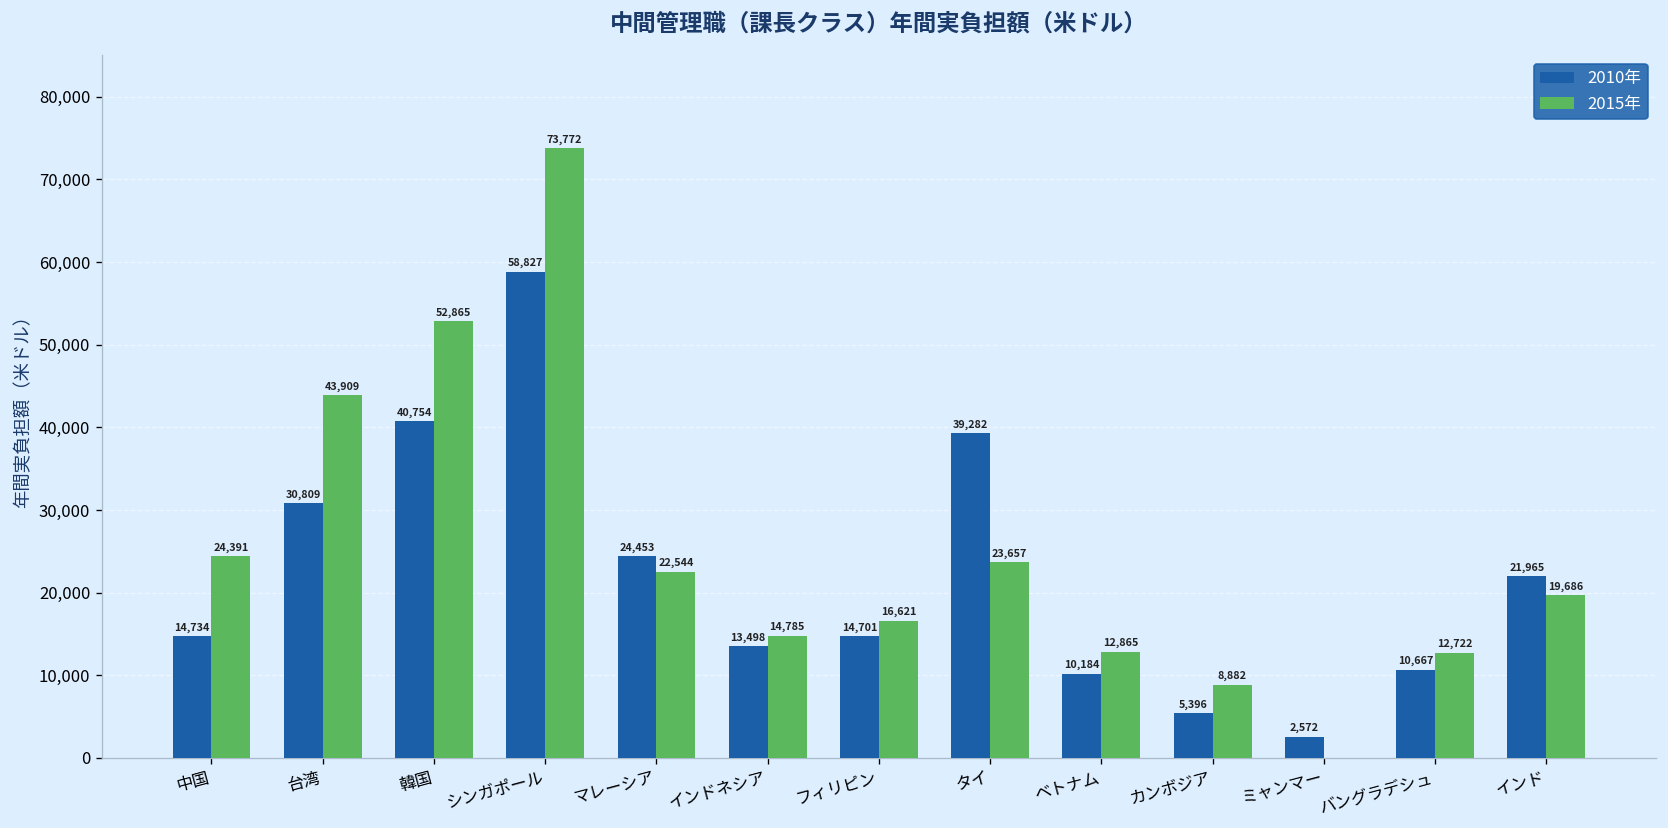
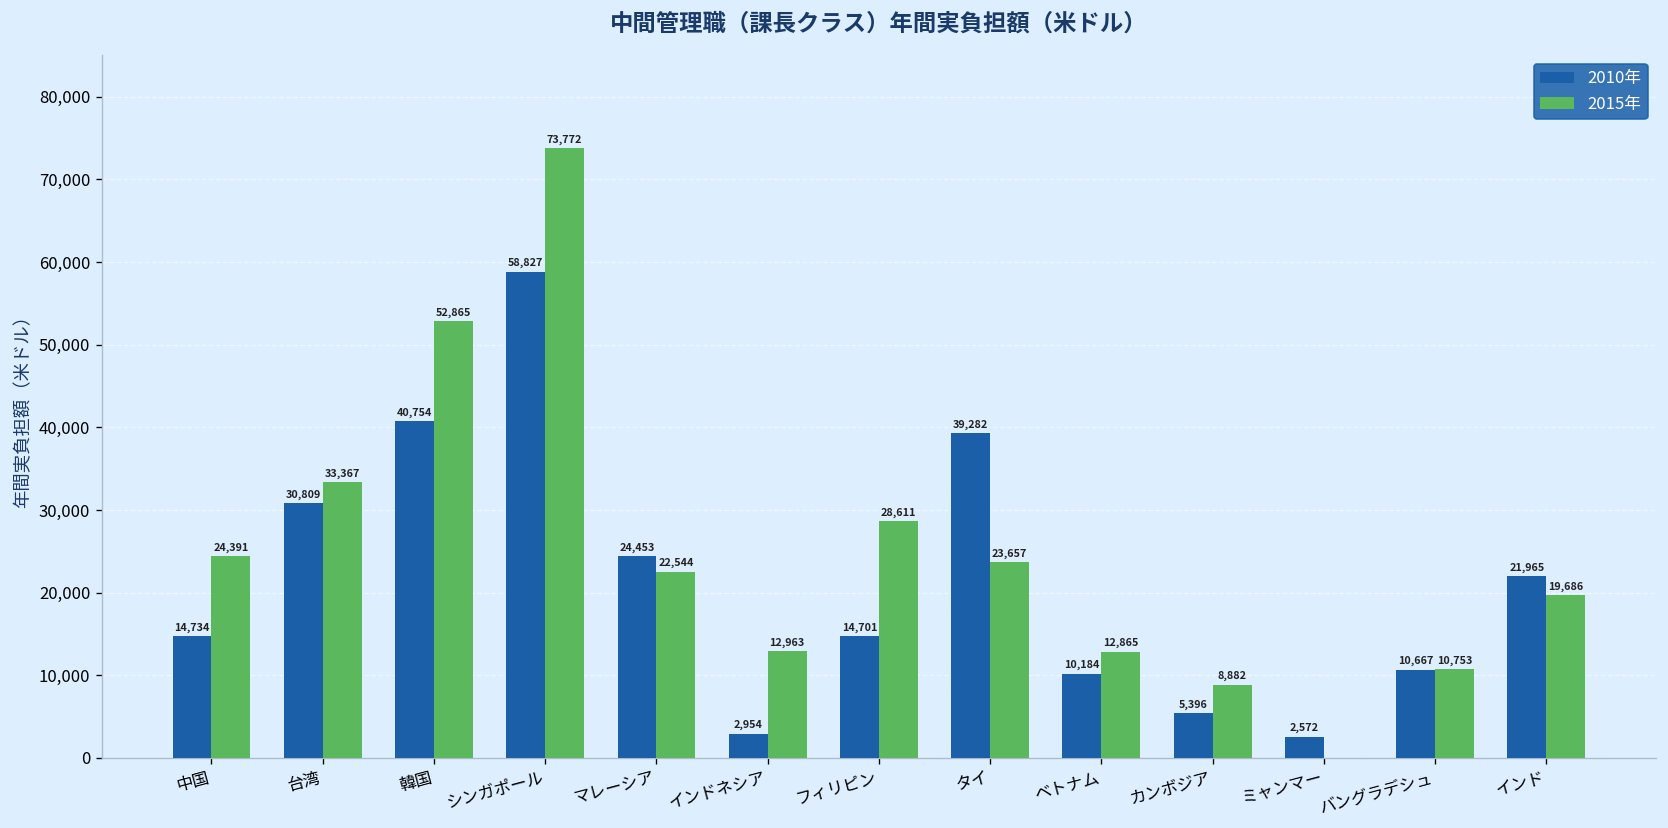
2015年, 台湾: 43,909 -> 33,367
2010年, インドネシア: 13,498 -> 2,954
2015年, インドネシア: 14,785 -> 12,963
2015年, フィリピン: 16,621 -> 28,611
2015年, バングラデシュ: 12,722 -> 10,753
